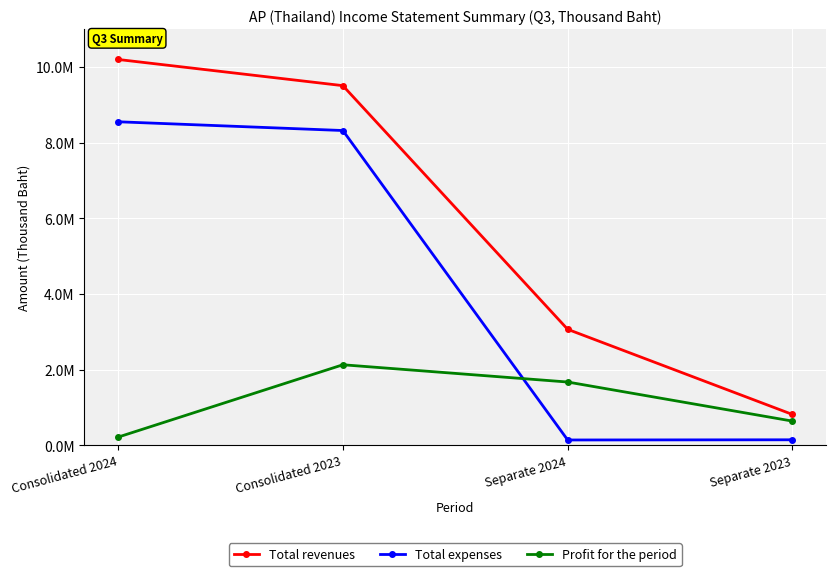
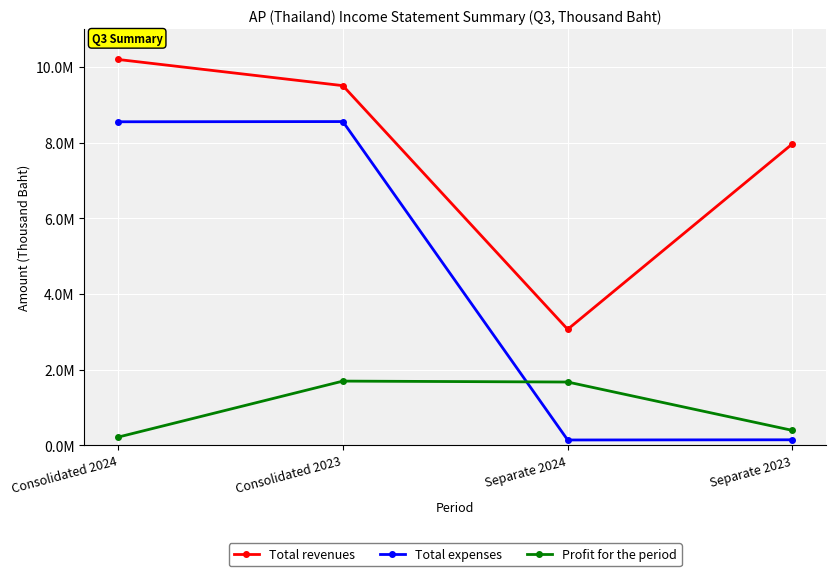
Total expenses, Consolidated 2023: 8300000 -> 8600000
Profit for the period, Consolidated 2023: 2100000 -> 1700000
Total revenues, Separate 2023: 800000 -> 8000000
Profit for the period, Separate 2023: 600000 -> 400000
